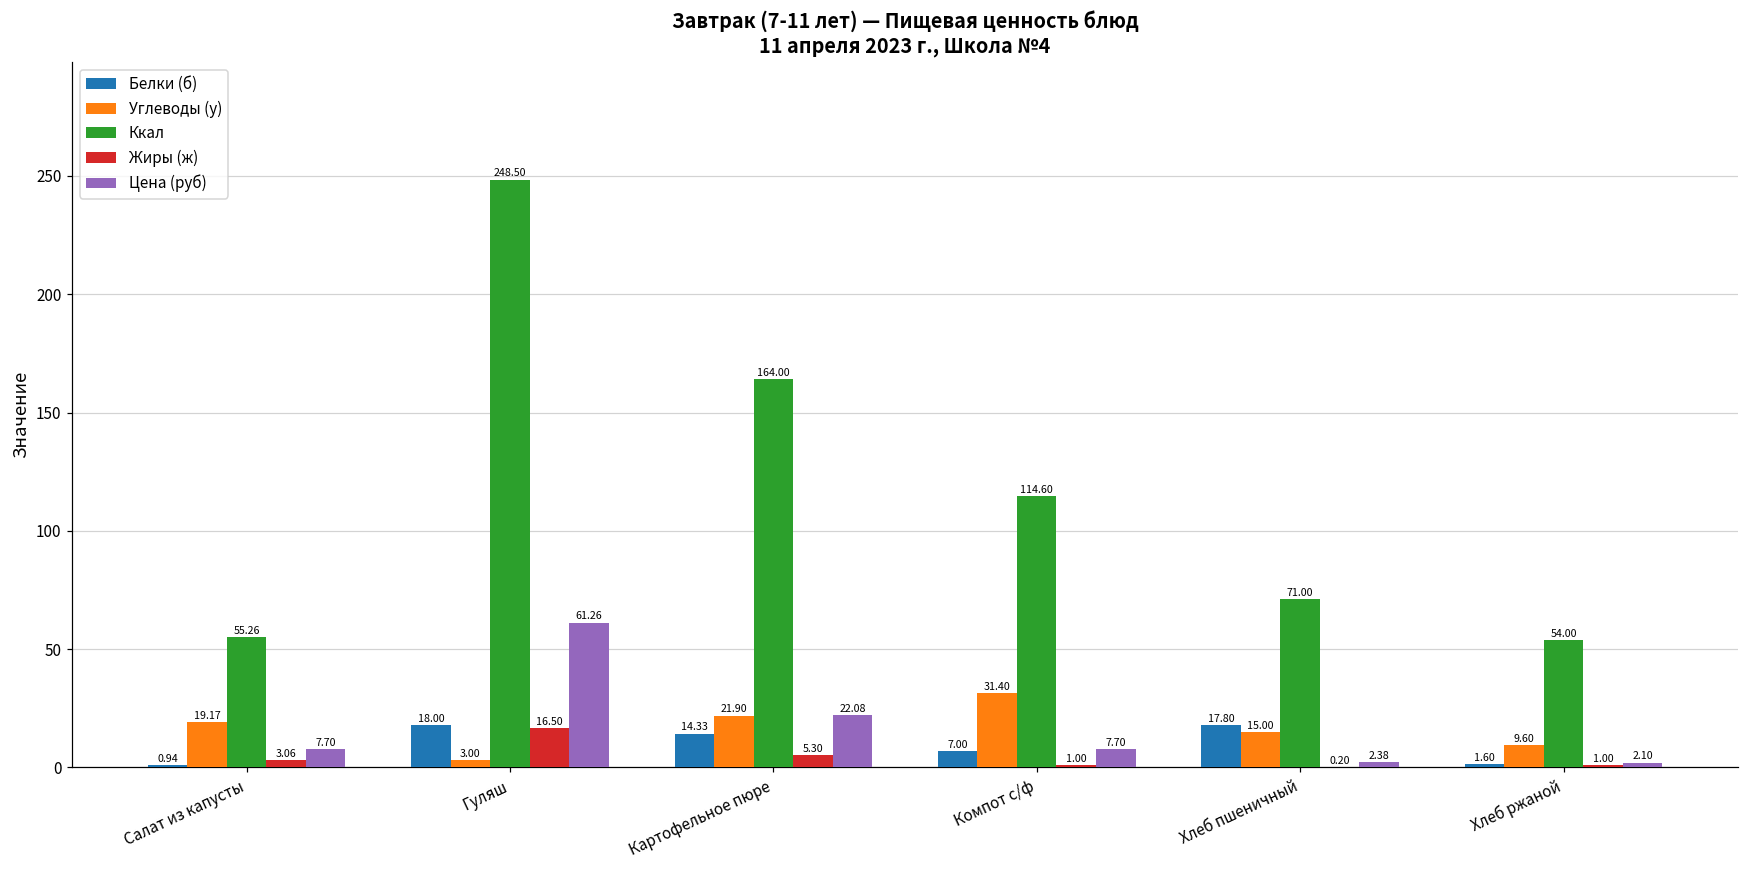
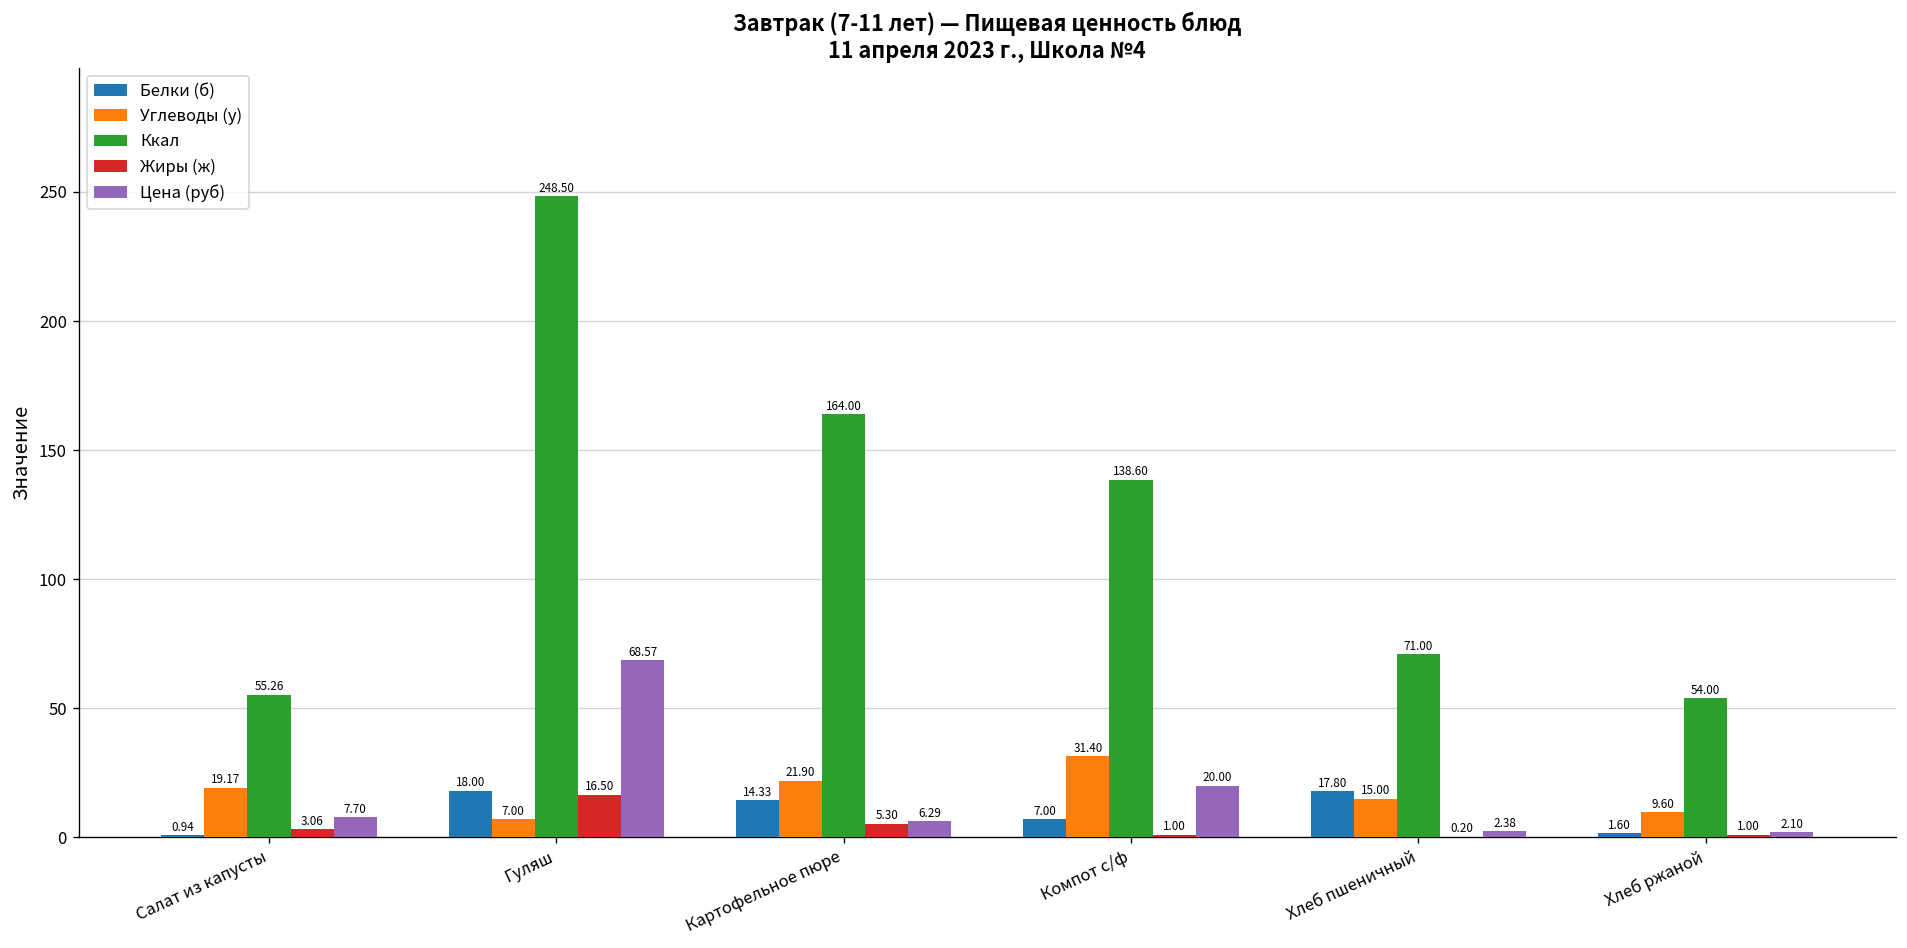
Углеводы (у), Гуляш: 3.00 -> 7.00
Цена (руб), Гуляш: 61.26 -> 68.57
Цена (руб), Картофельное пюре: 22.08 -> 6.29
Ккал, Компот с/ф: 114.60 -> 138.60
Цена (руб), Компот с/ф: 7.70 -> 20.00
